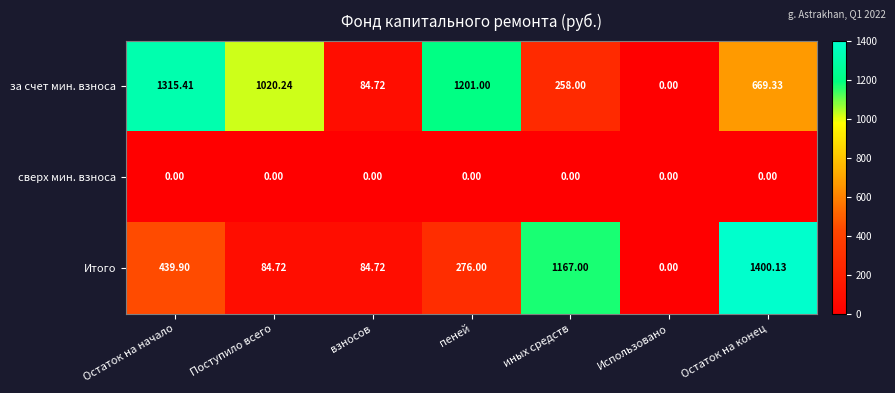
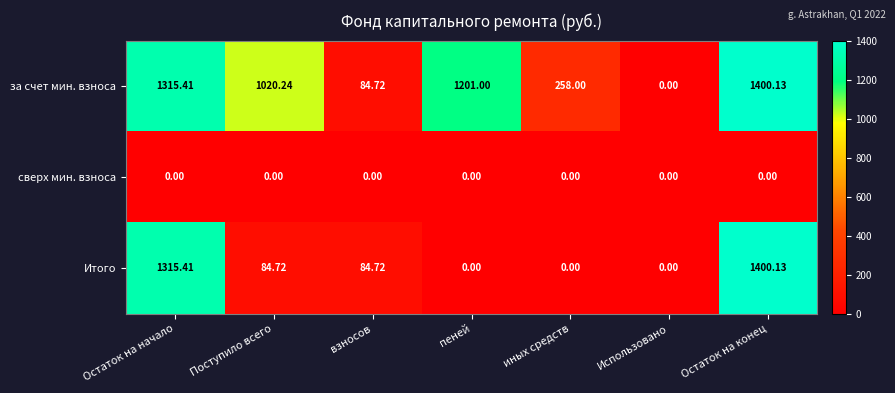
за счет мин. взноса, Остаток на конец: 669.33 -> 1400.13
Итого, Остаток на начало: 439.90 -> 1315.41
Итого, пеней: 276.00 -> 0.00
Итого, иных средств: 1167.00 -> 0.00
